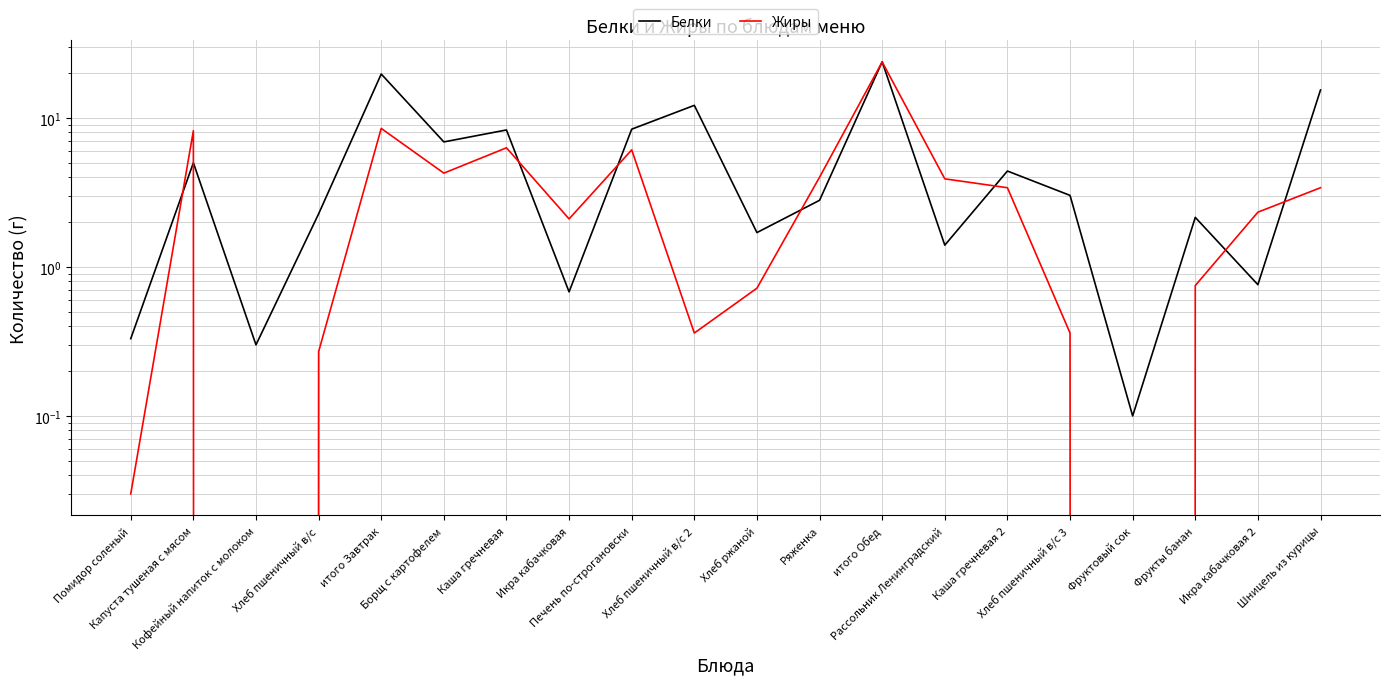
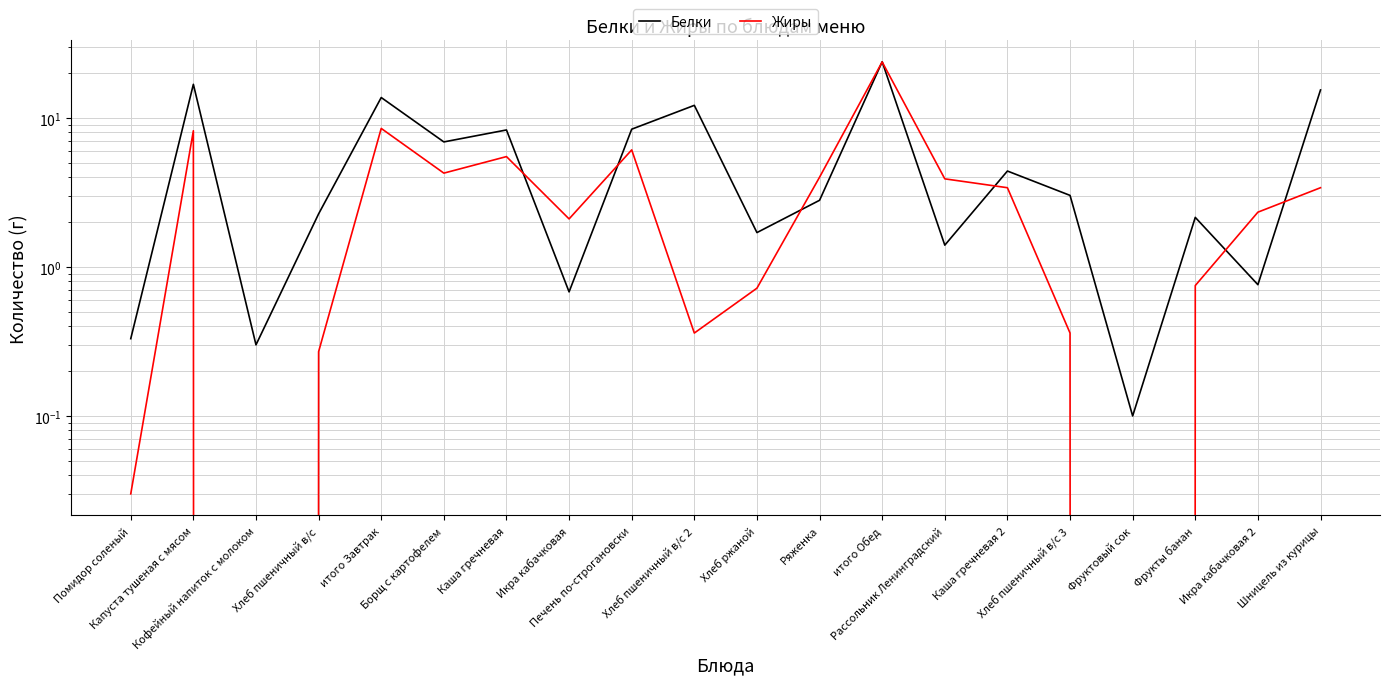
Белки, Капуста тушеная с мясом: 5.0 -> 17
Белки, итого Завтрак: 20 -> 14
Жиры, Каша гречневая: 6.3 -> 5.5
